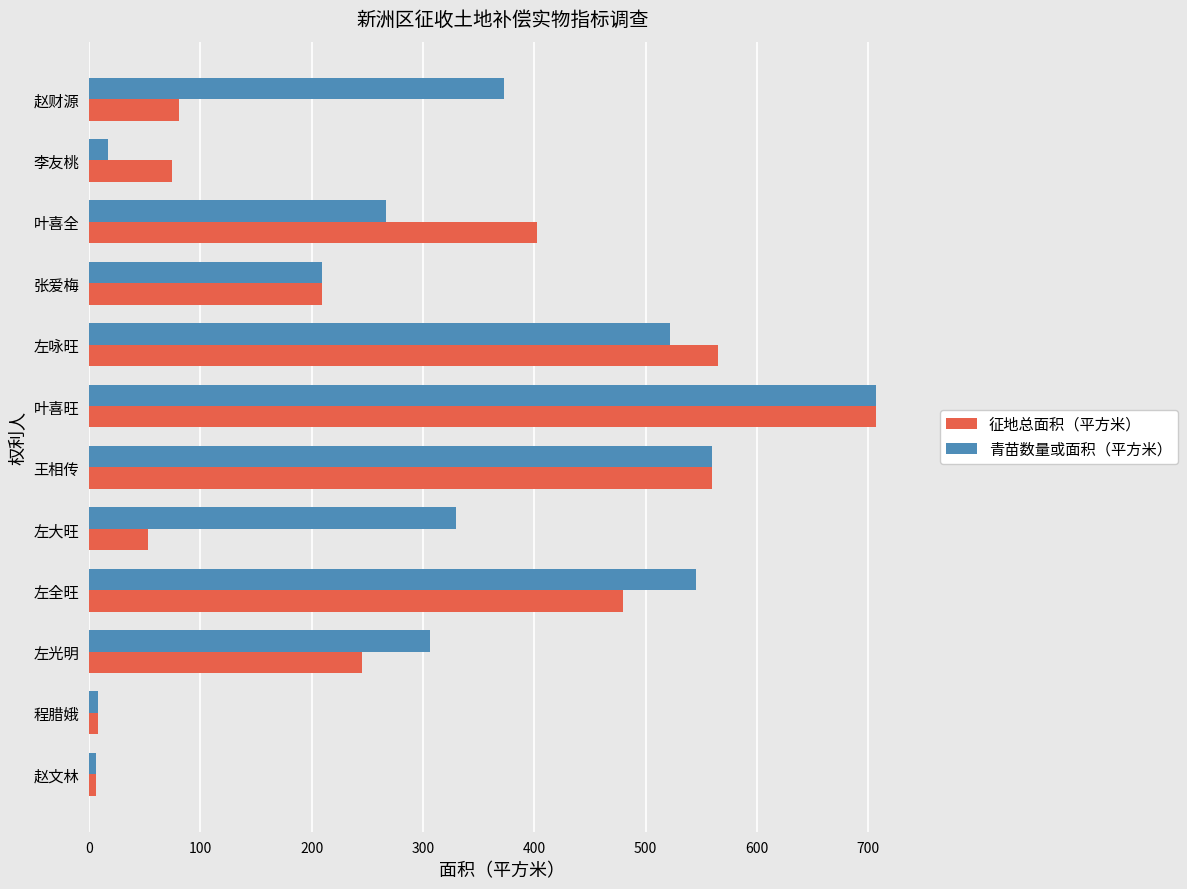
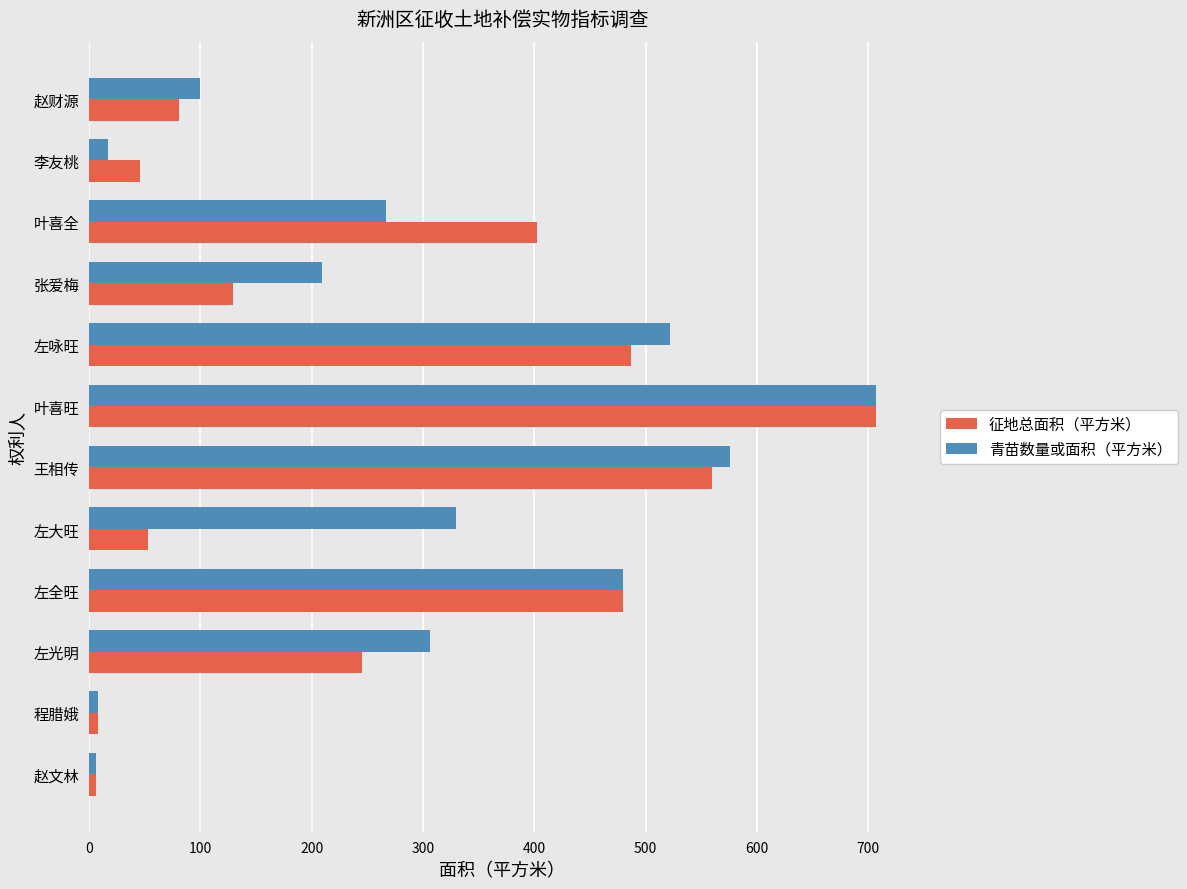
青苗数量或面积（平方米）, 赵财源: 373 -> 99
征地总面积（平方米）, 李友桃: 75 -> 46
征地总面积（平方米）, 张爱梅: 209 -> 129
征地总面积（平方米）, 左咏旺: 565 -> 487
青苗数量或面积（平方米）, 王相传: 560 -> 576
青苗数量或面积（平方米）, 左全旺: 545 -> 480
